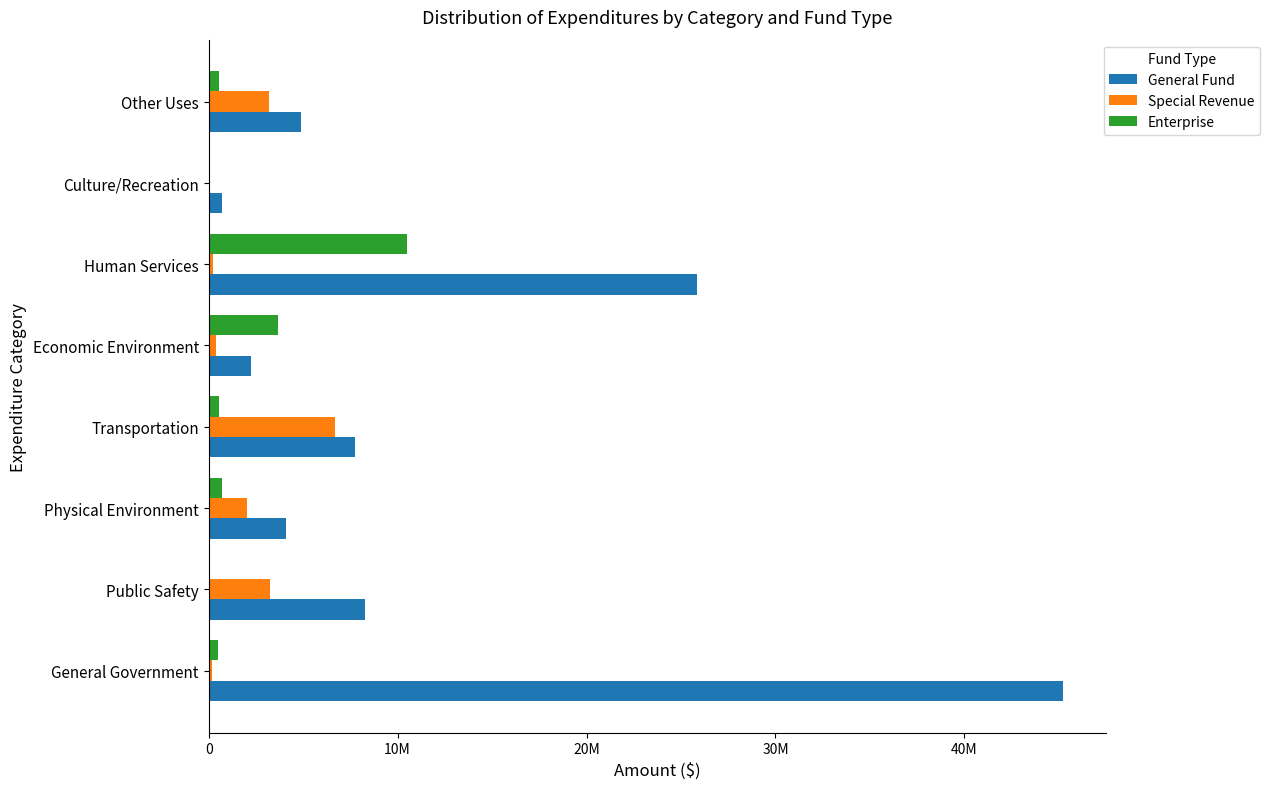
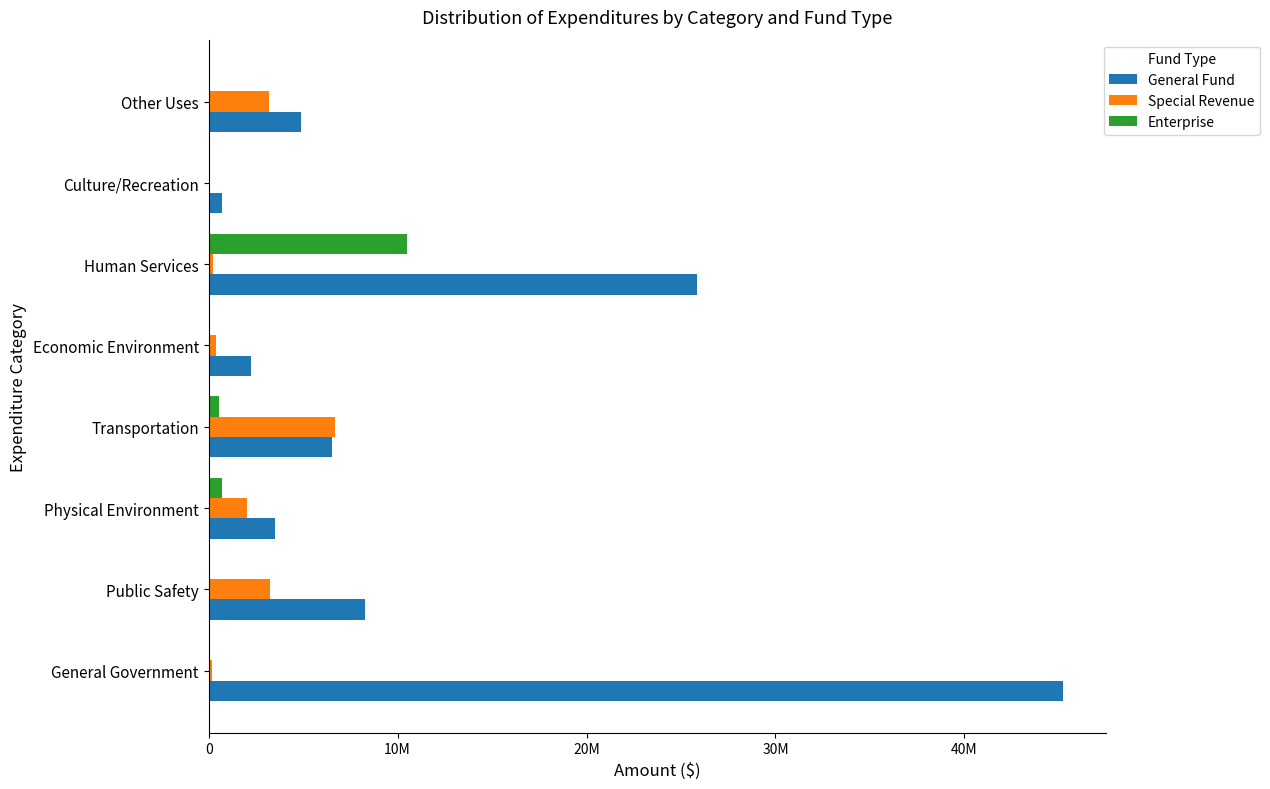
Enterprise, Other Uses: 500000 -> 0
Enterprise, Economic Environment: 3700000 -> 0
General Fund, Transportation: 7700000 -> 6500000
General Fund, Physical Environment: 4100000 -> 3500000
Enterprise, General Government: 500000 -> 0
